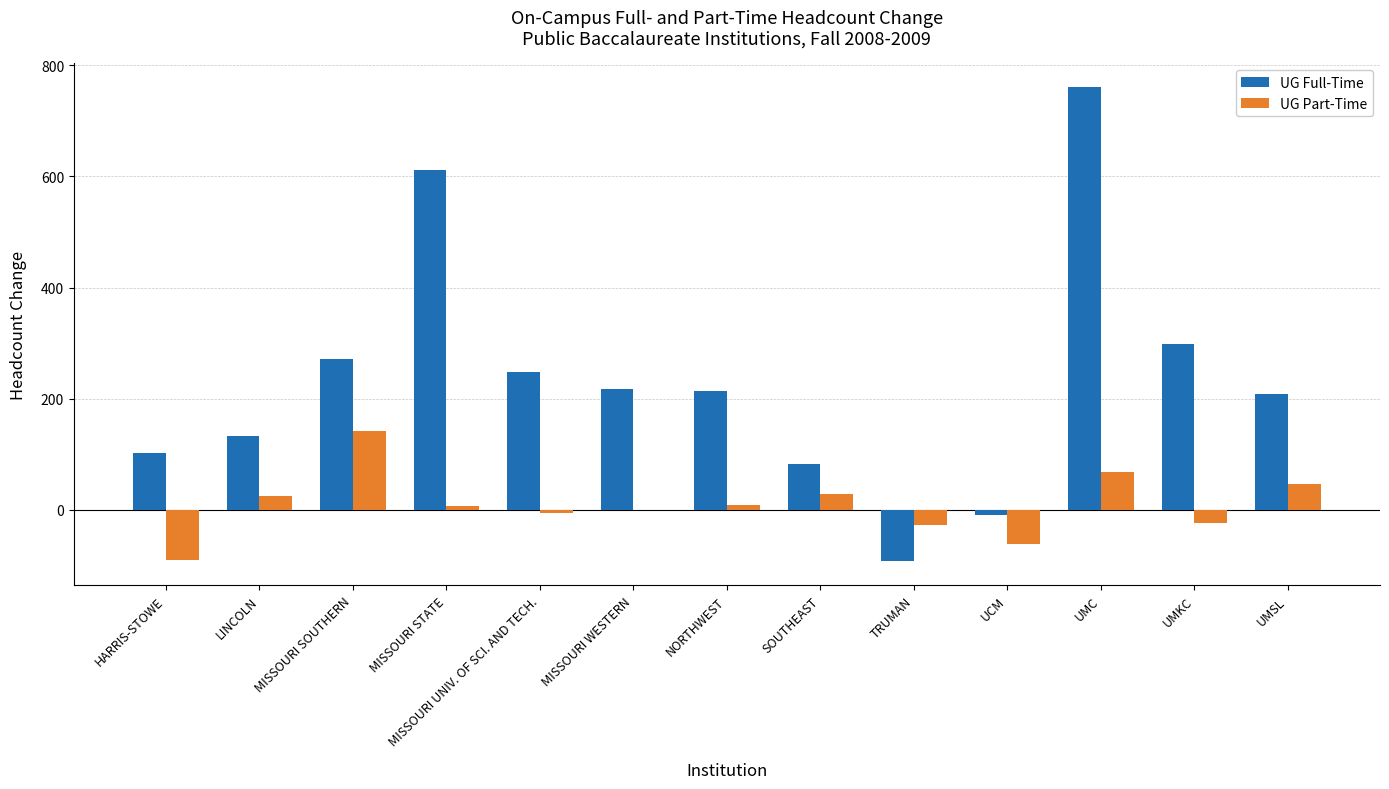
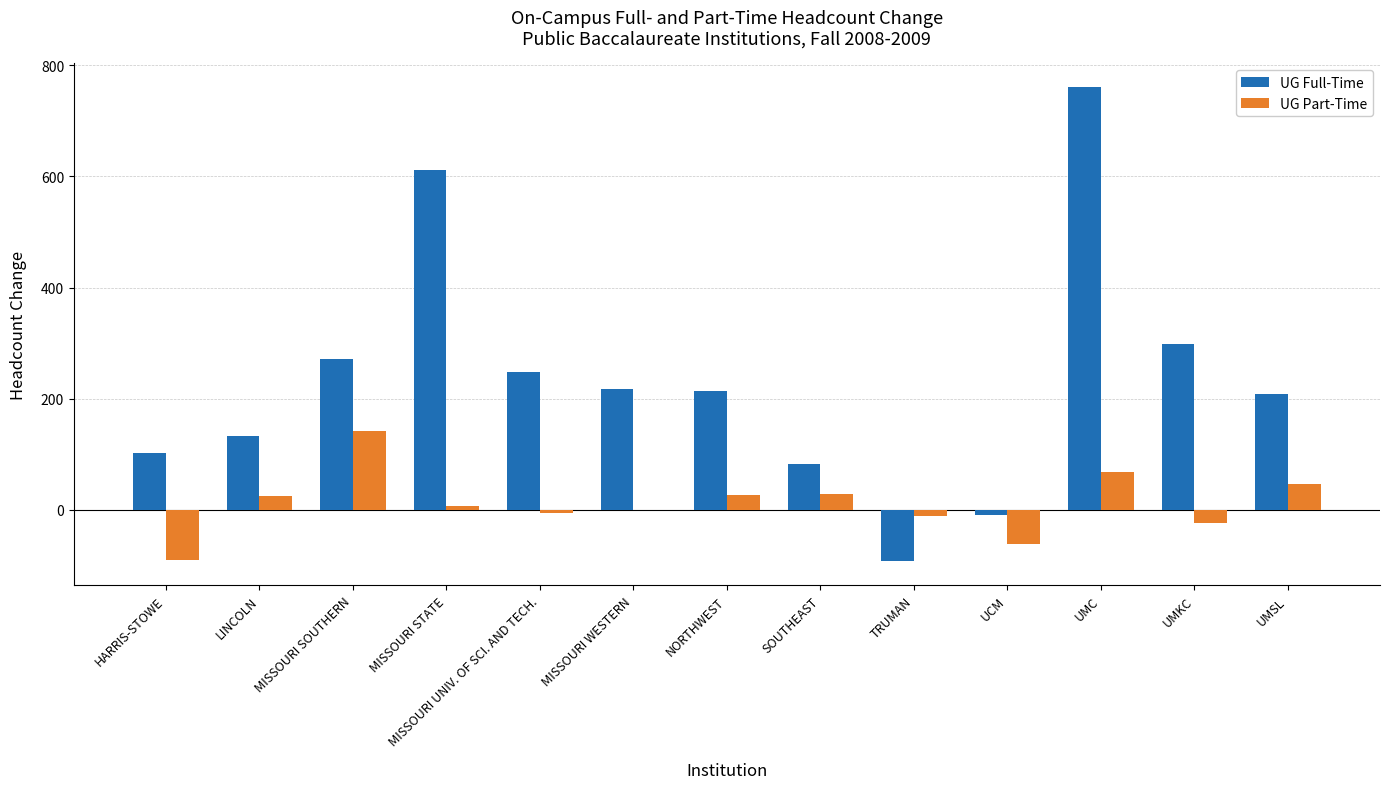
UG Part-Time, NORTHWEST: 10 -> 30
UG Part-Time, TRUMAN: -30 -> -10
